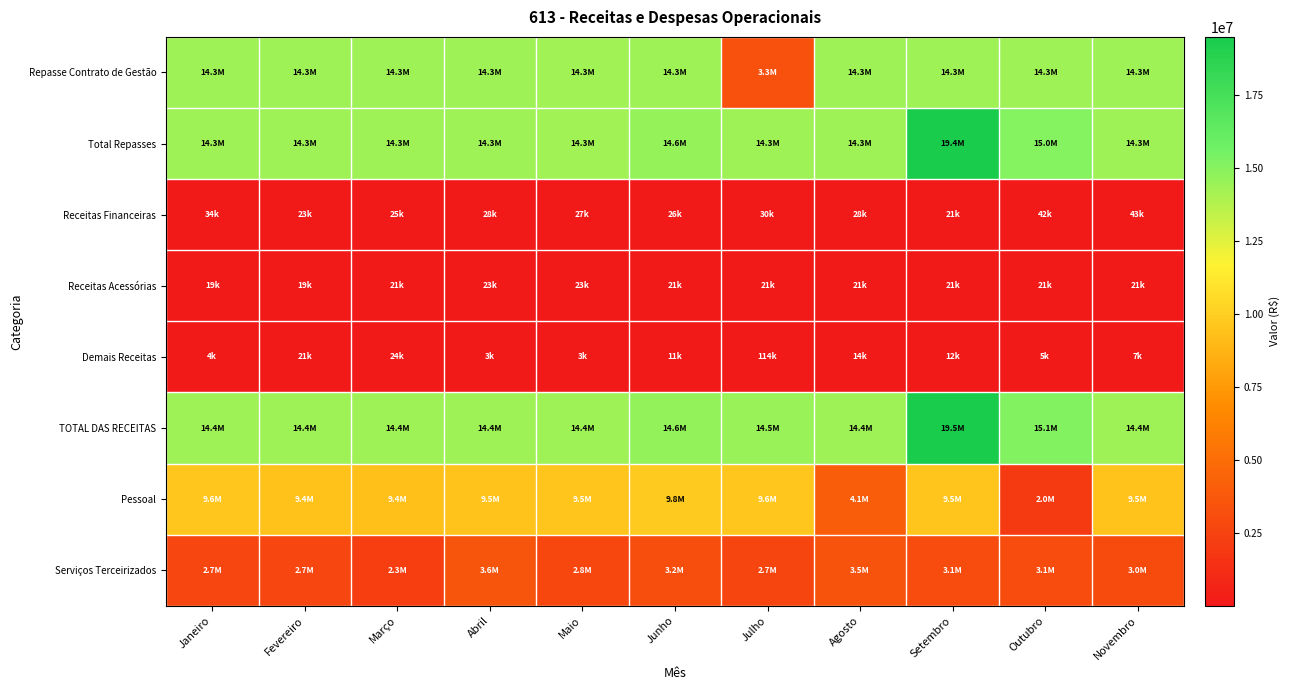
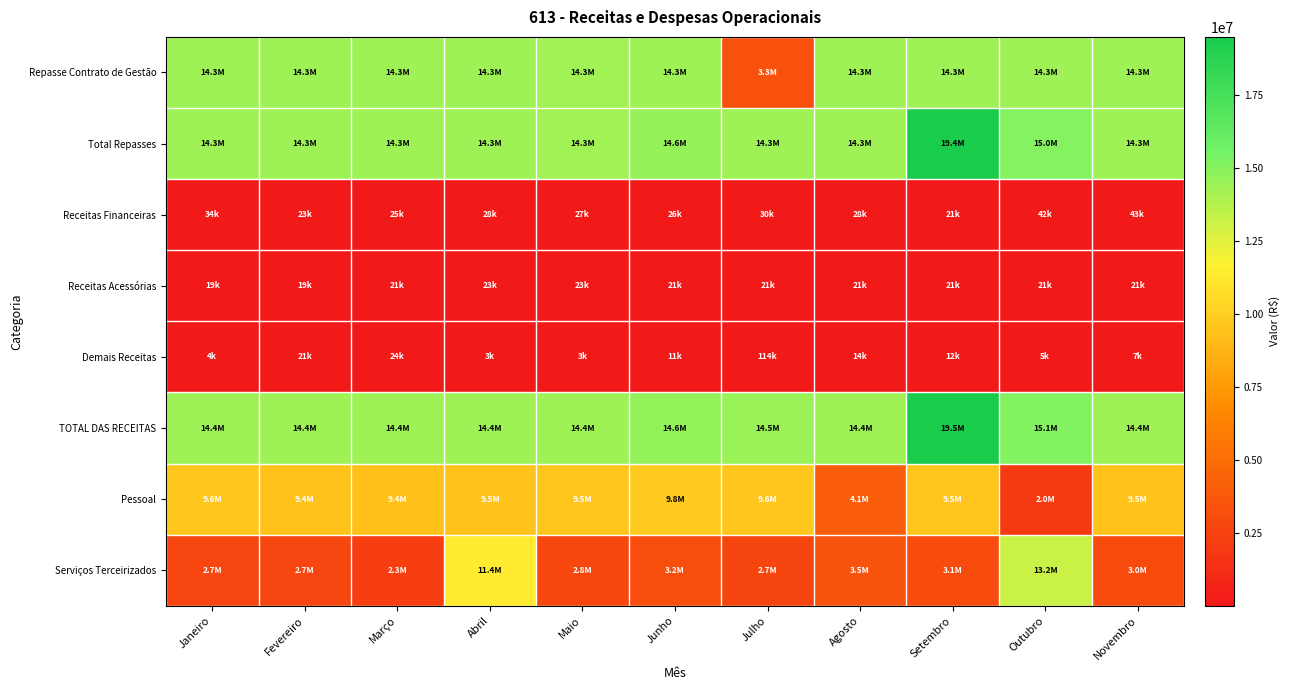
Serviços Terceirizados, Abril: 3.6M -> 11.4M
Serviços Terceirizados, Outubro: 3.1M -> 13.2M
